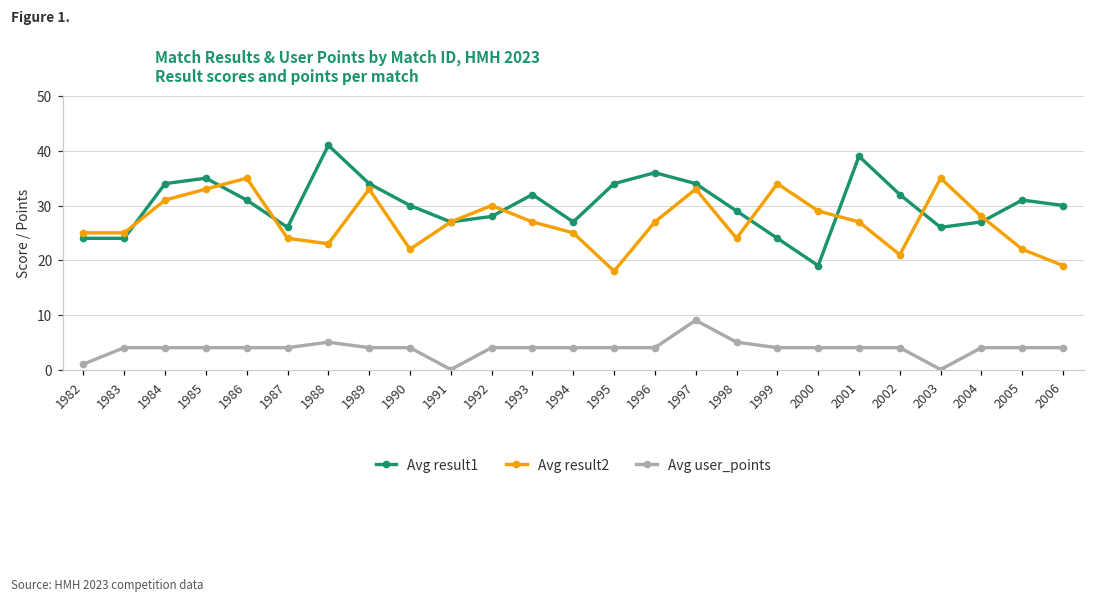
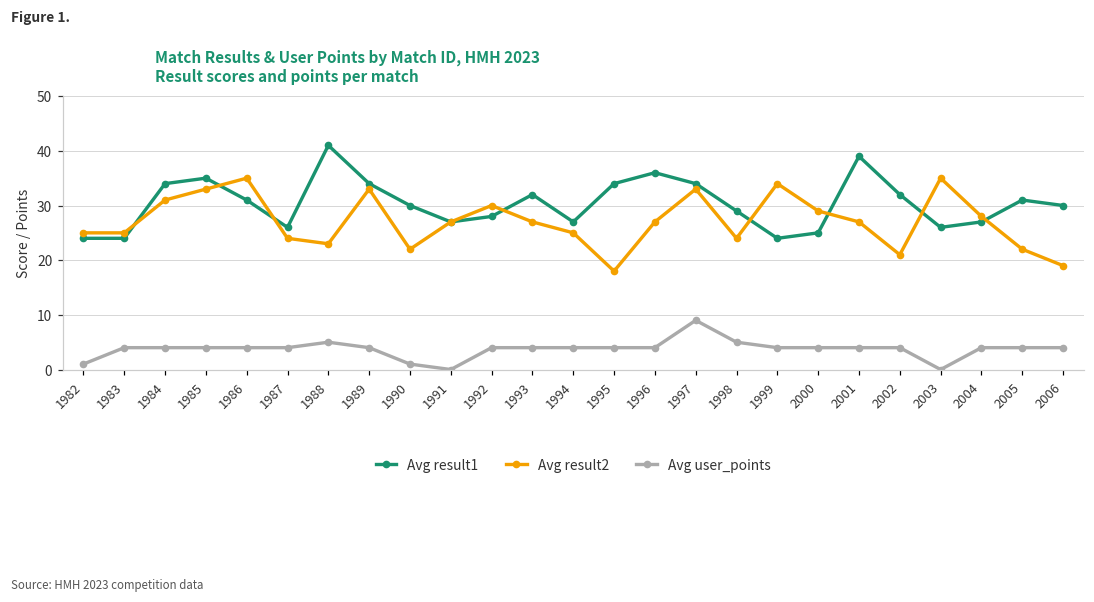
Avg user_points, 1990: 4 -> 1
Avg result1, 2000: 19 -> 25
